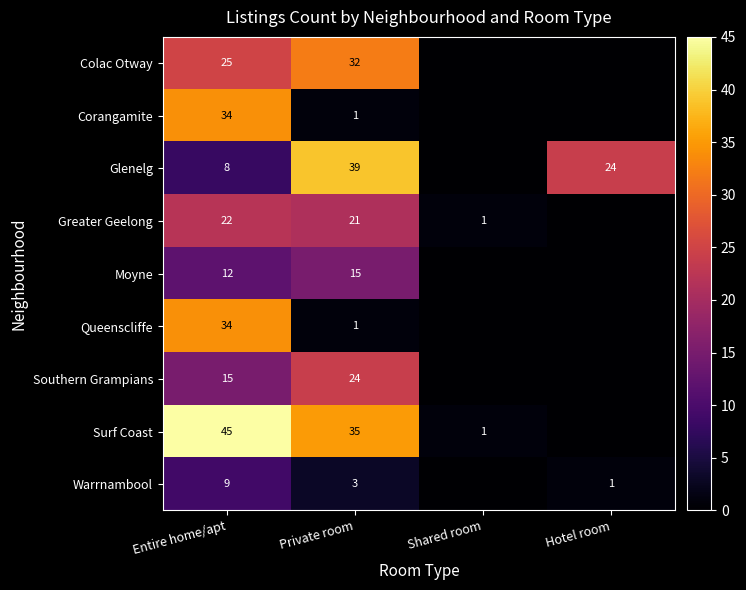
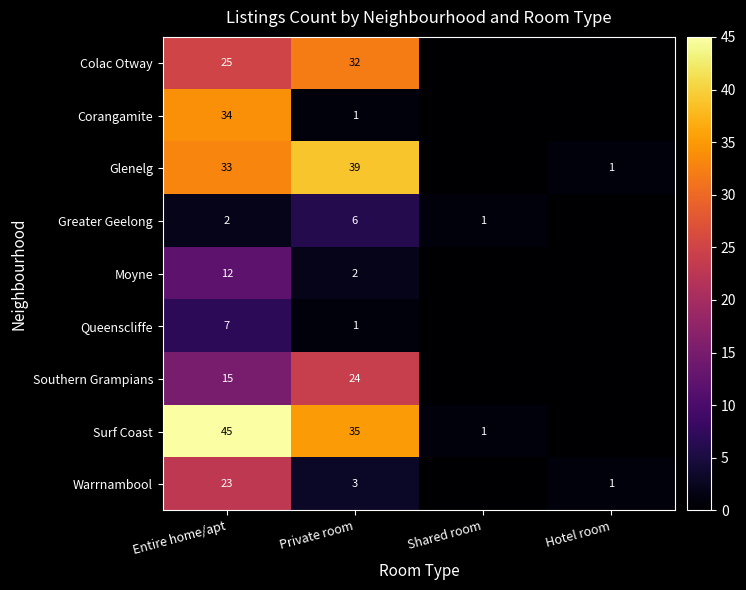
Glenelg, Entire home/apt: 8 -> 33
Glenelg, Hotel room: 24 -> 1
Greater Geelong, Entire home/apt: 22 -> 2
Greater Geelong, Private room: 21 -> 6
Moyne, Private room: 15 -> 2
Queenscliffe, Entire home/apt: 34 -> 7
Warrnambool, Entire home/apt: 9 -> 23
